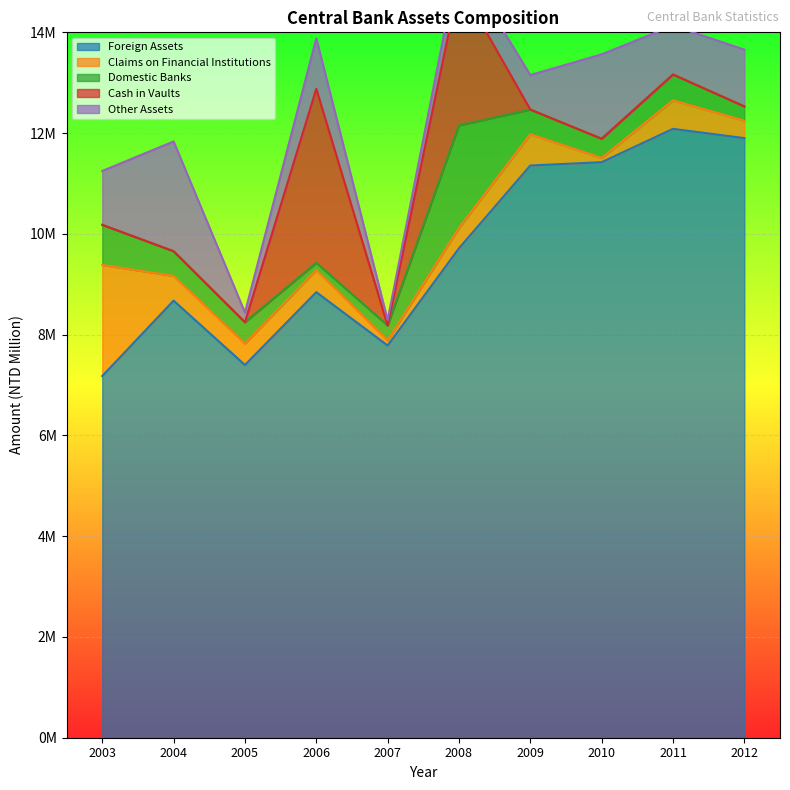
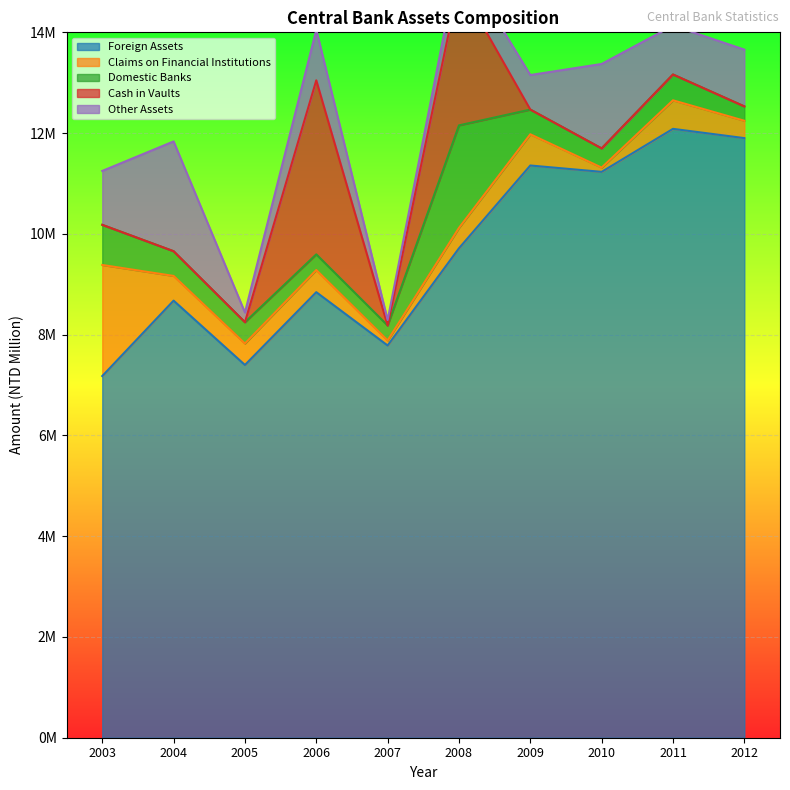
Domestic Banks, 2006: 100000 -> 300000
Foreign Assets, 2010: 11400000 -> 11200000
